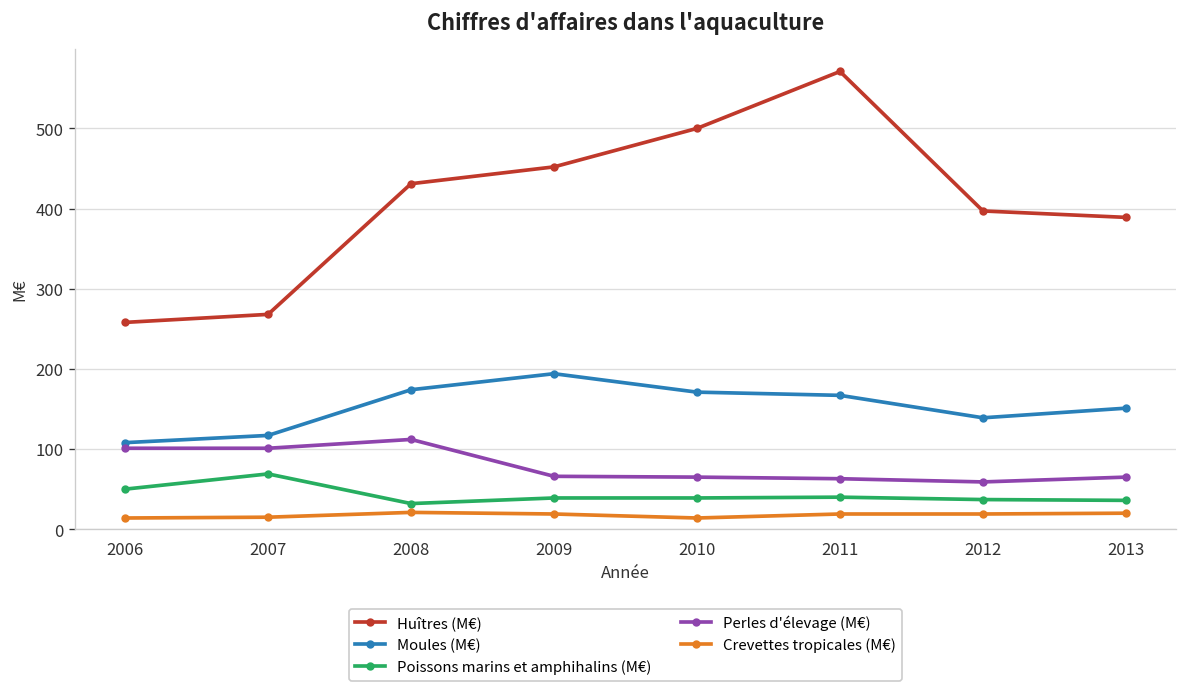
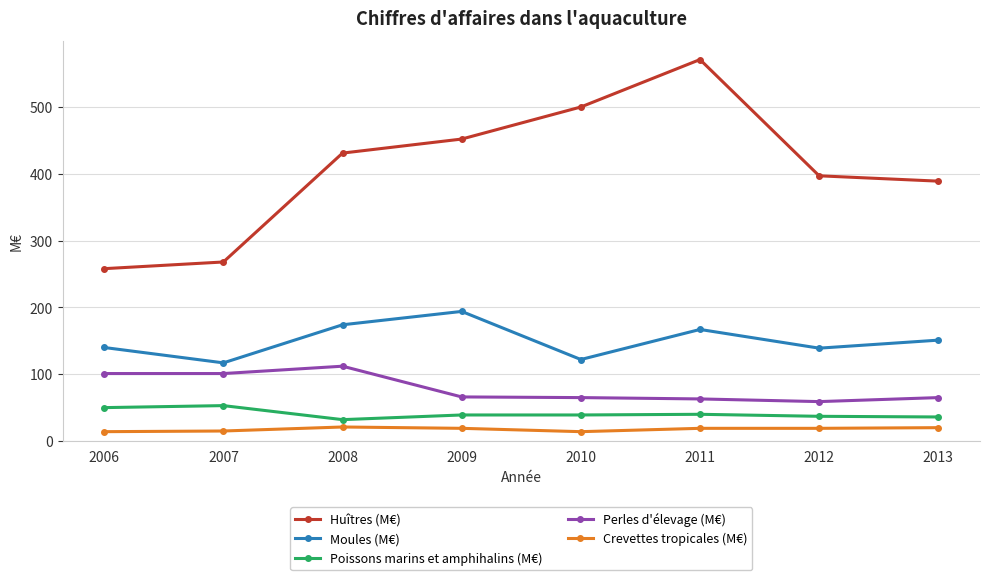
Moules (M€), 2006: 110 -> 140
Poissons marins et amphihalins (M€), 2007: 70 -> 50
Moules (M€), 2010: 170 -> 120
